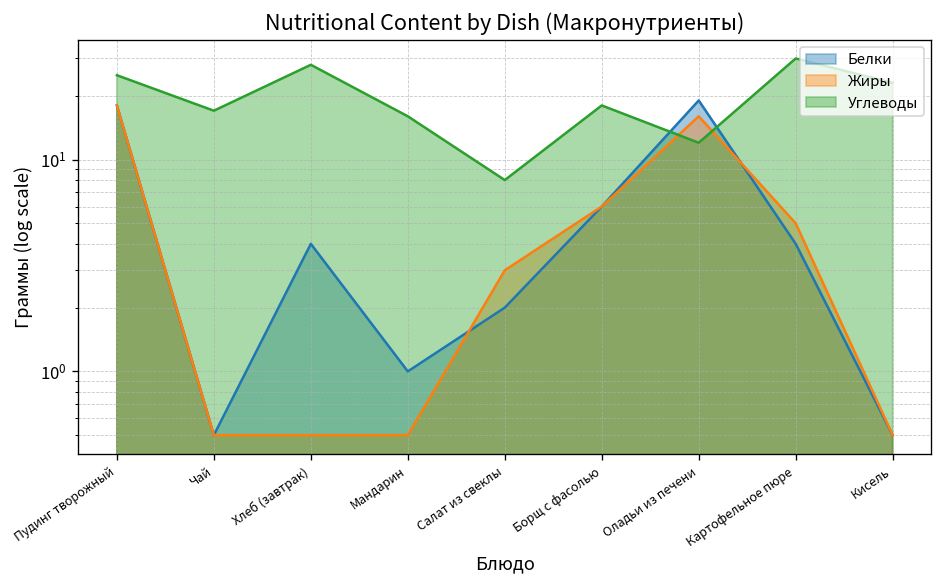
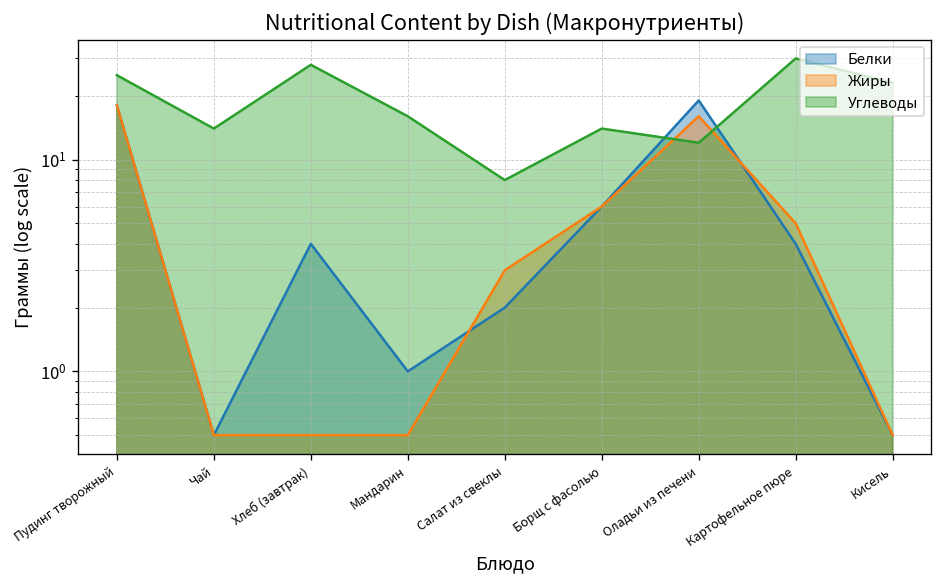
Углеводы, Чай: 17 -> 14
Углеводы, Борщ с фасолью: 18 -> 14
